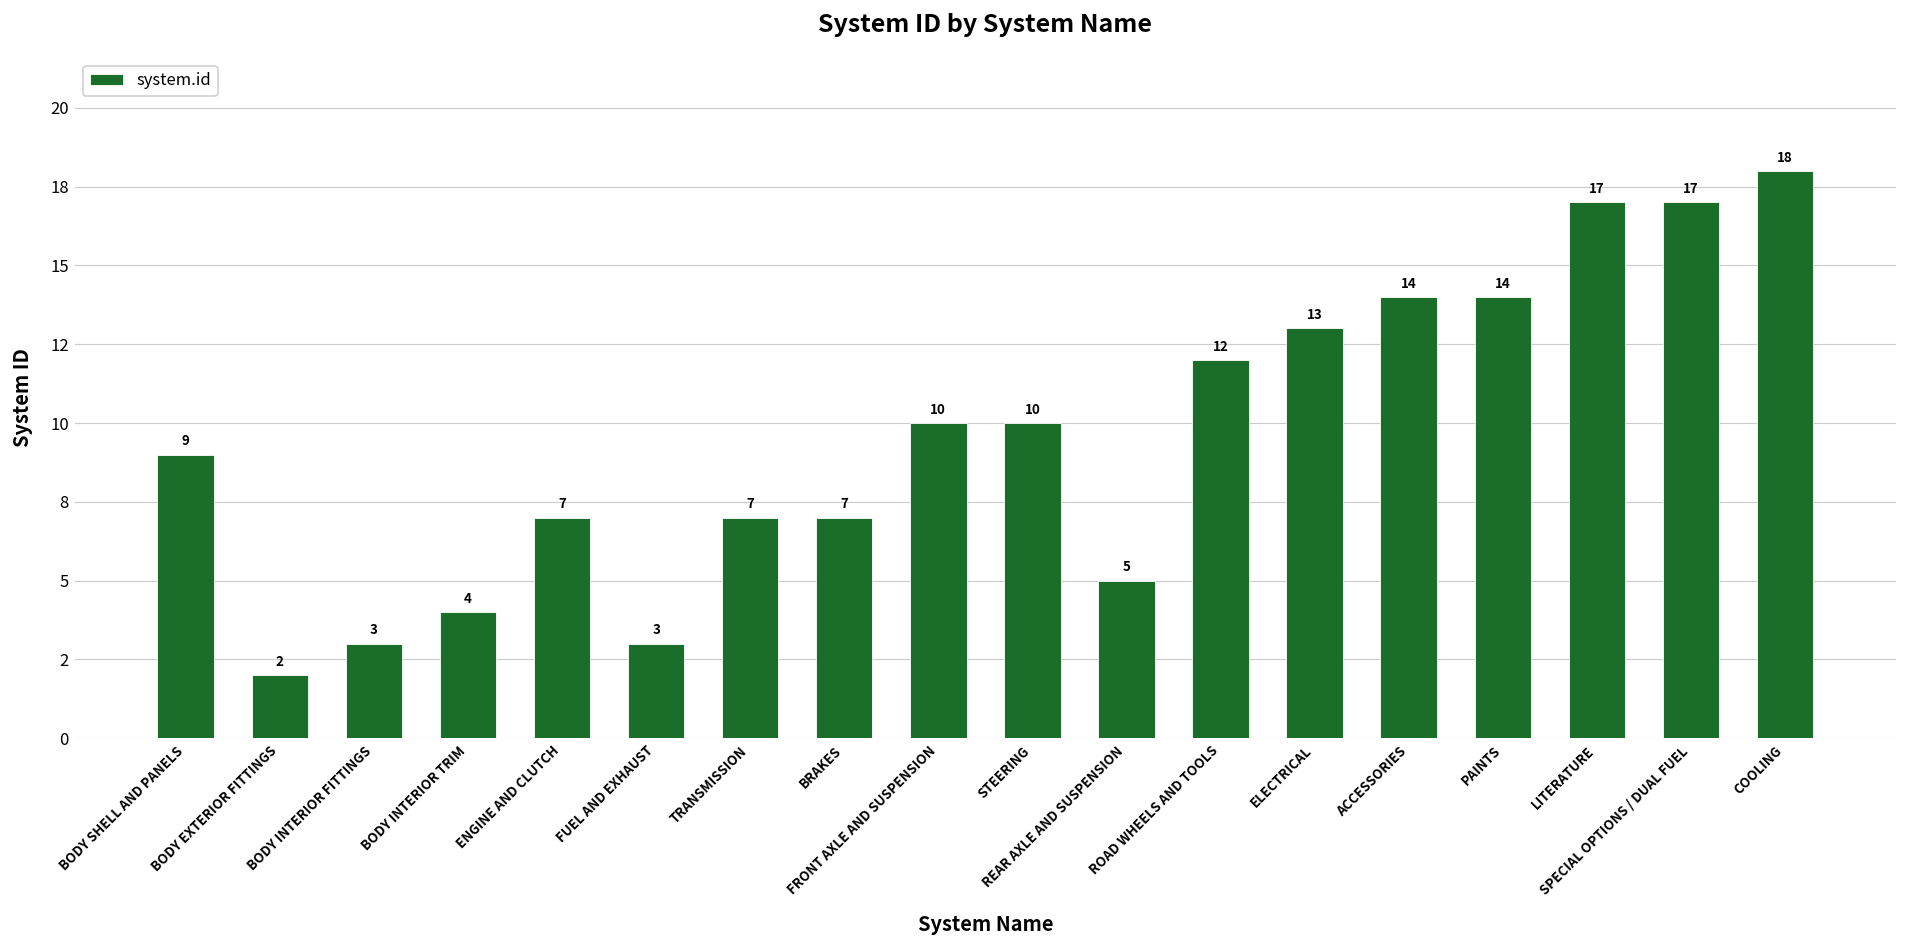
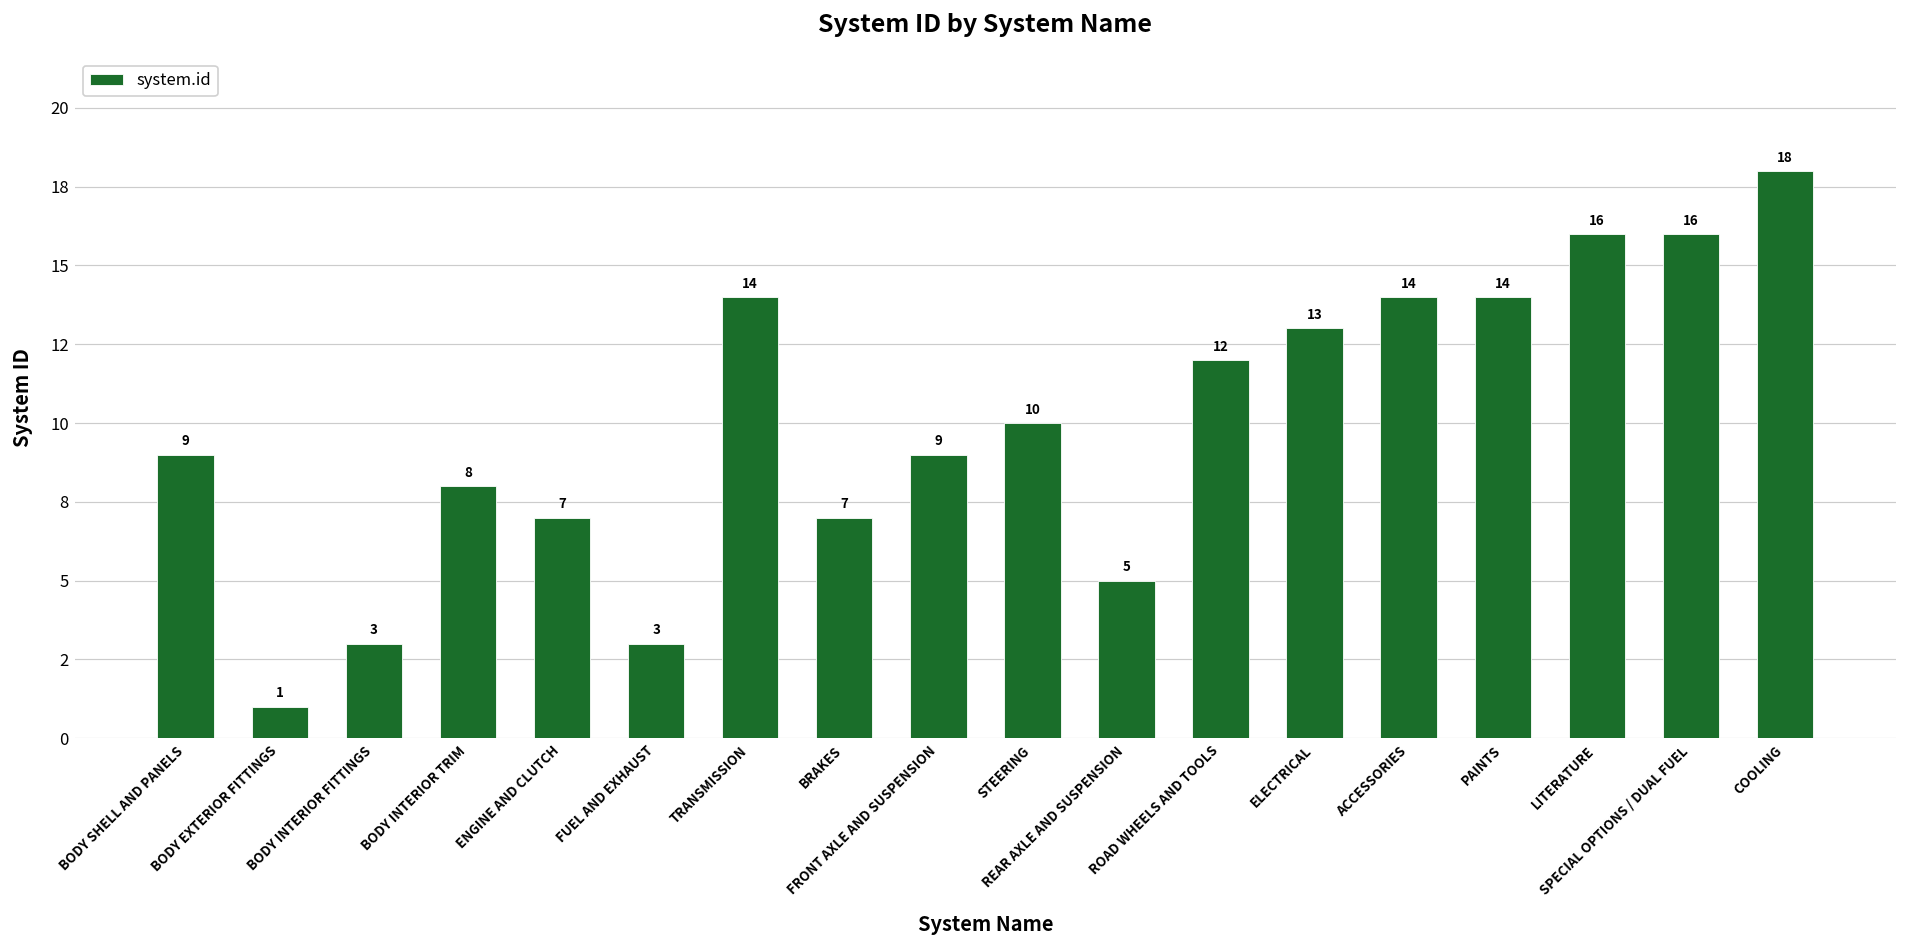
BODY EXTERIOR FITTINGS: 2 -> 1
BODY INTERIOR TRIM: 4 -> 8
TRANSMISSION: 7 -> 14
FRONT AXLE AND SUSPENSION: 10 -> 9
LITERATURE: 17 -> 16
SPECIAL OPTIONS / DUAL FUEL: 17 -> 16
